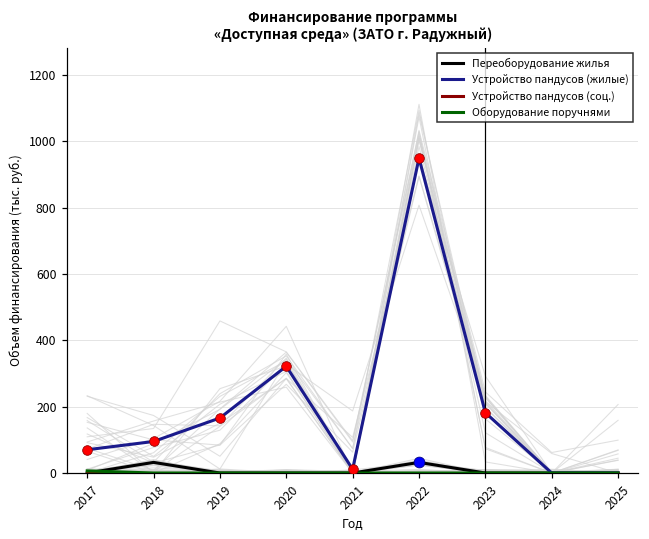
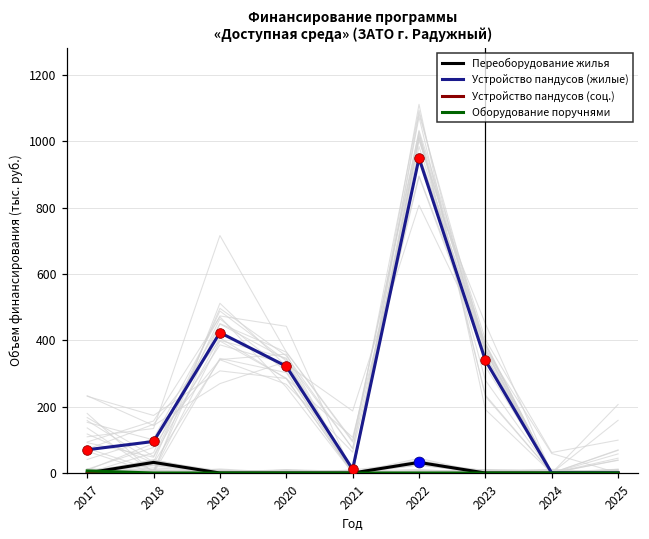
Устройство пандусов (жилые), 2019: 170 -> 420
Устройство пандусов (жилые), 2023: 180 -> 340
